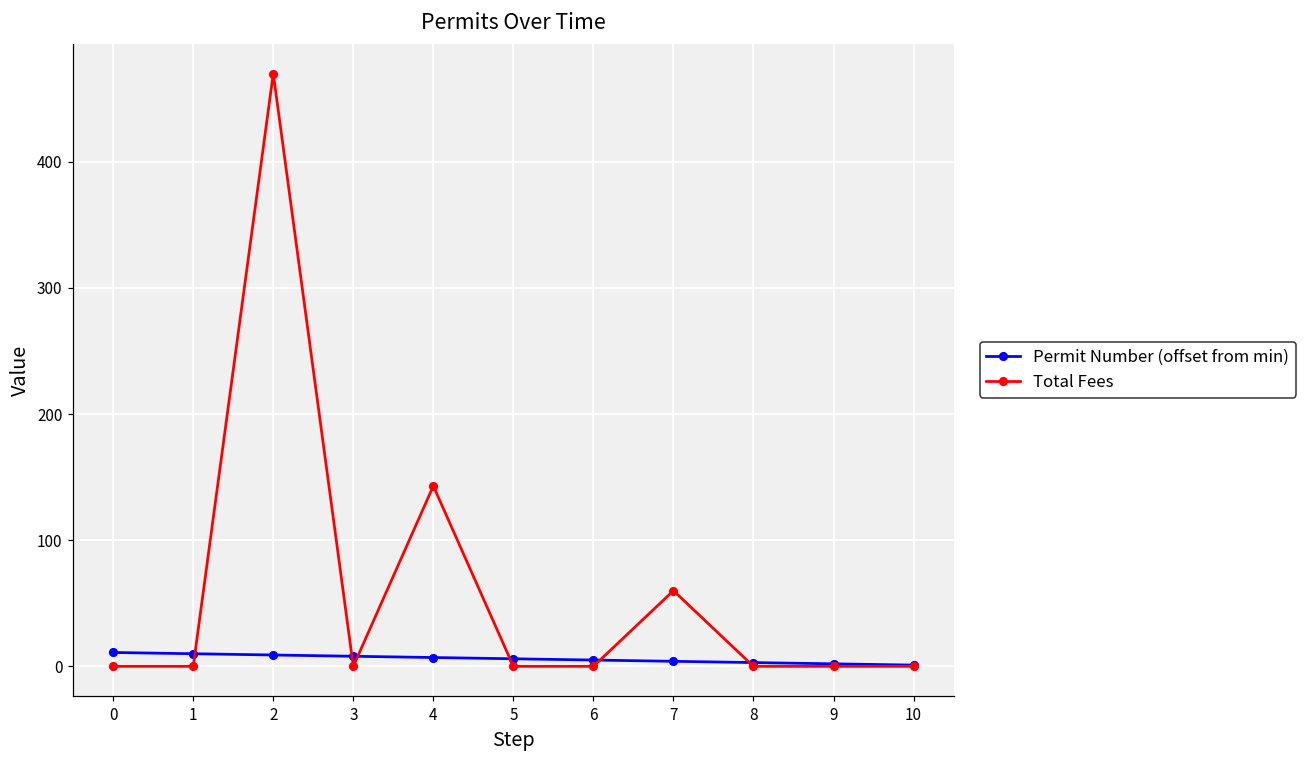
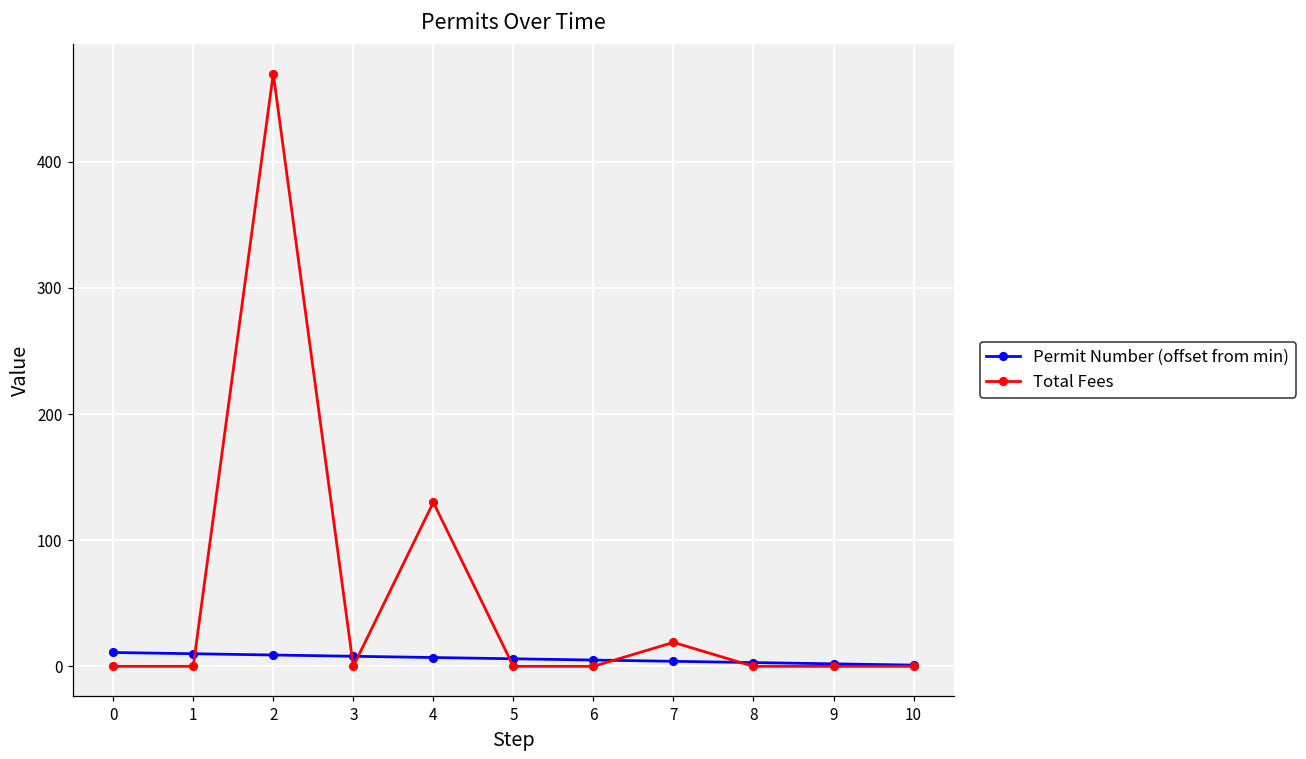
Total Fees, 4: 143 -> 130
Total Fees, 7: 60 -> 19
